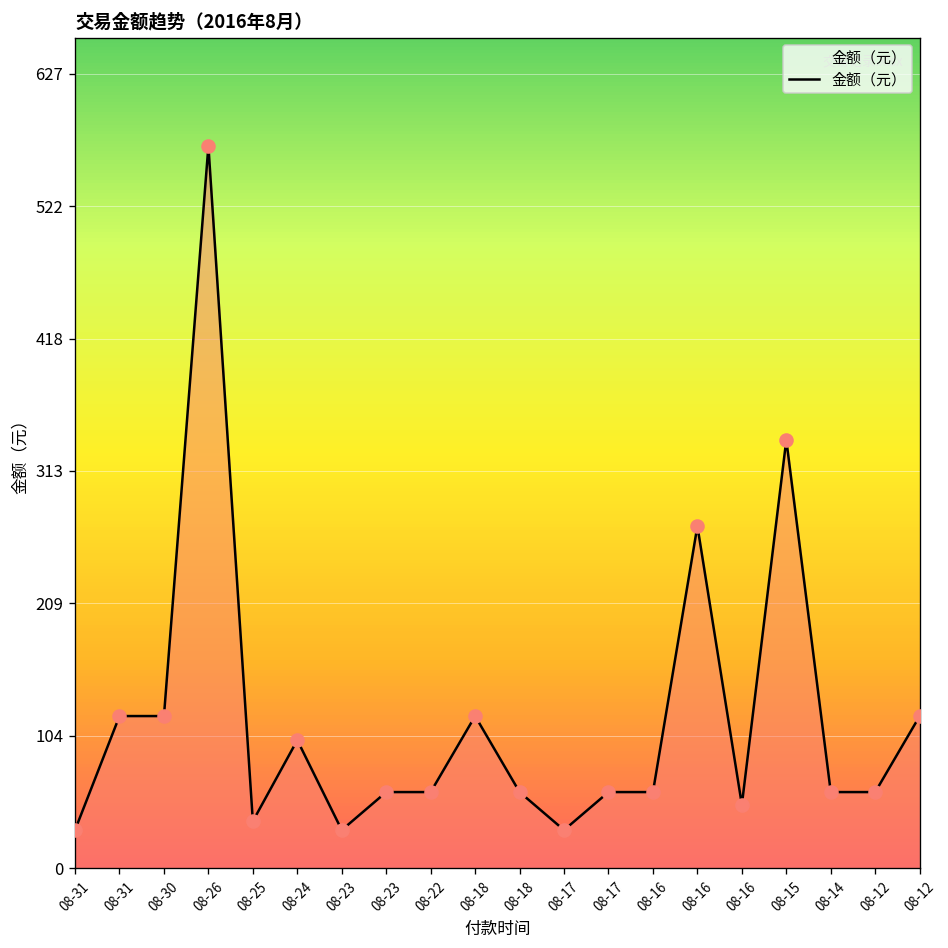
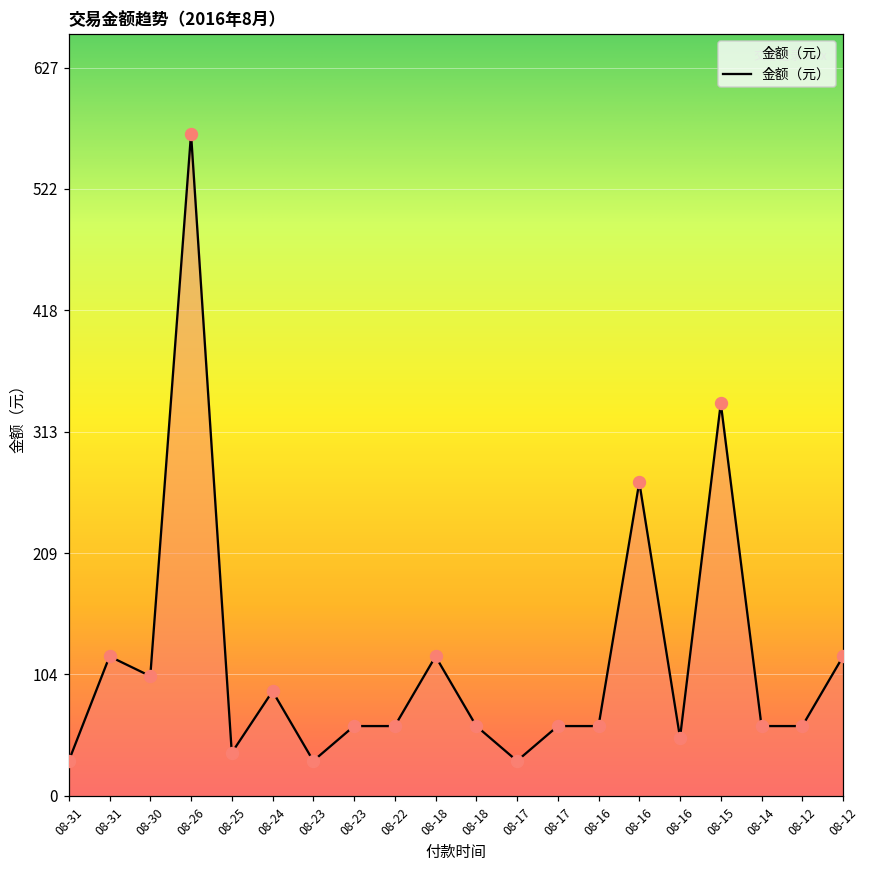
08-30: 120 -> 103
08-24: 101 -> 90
